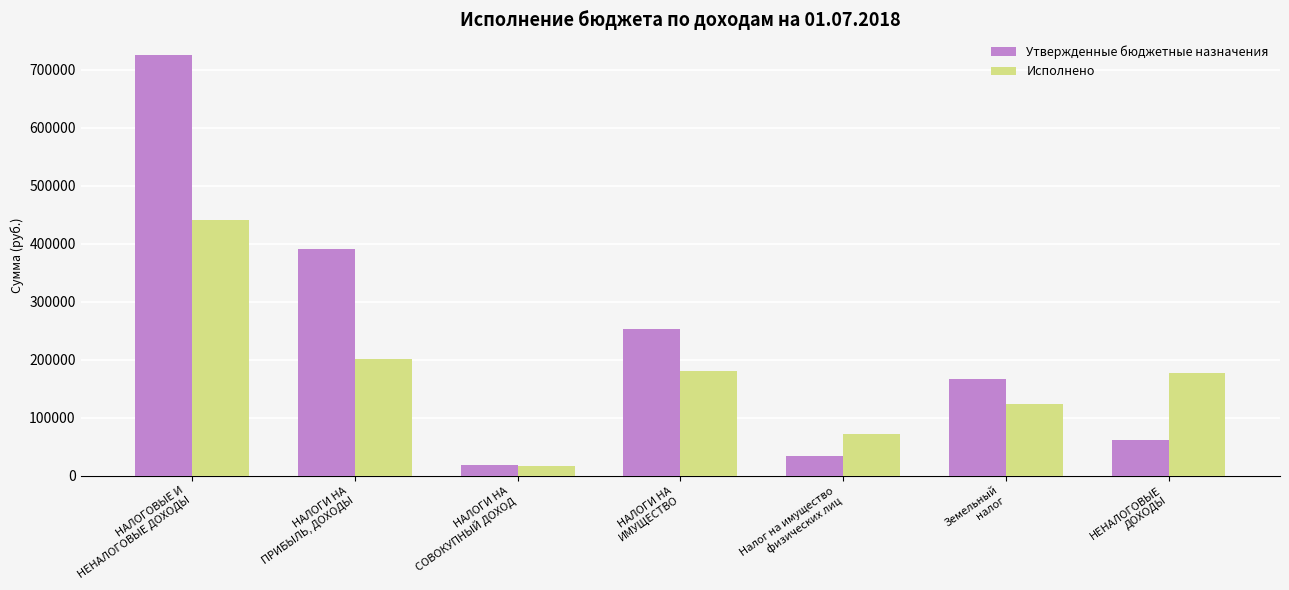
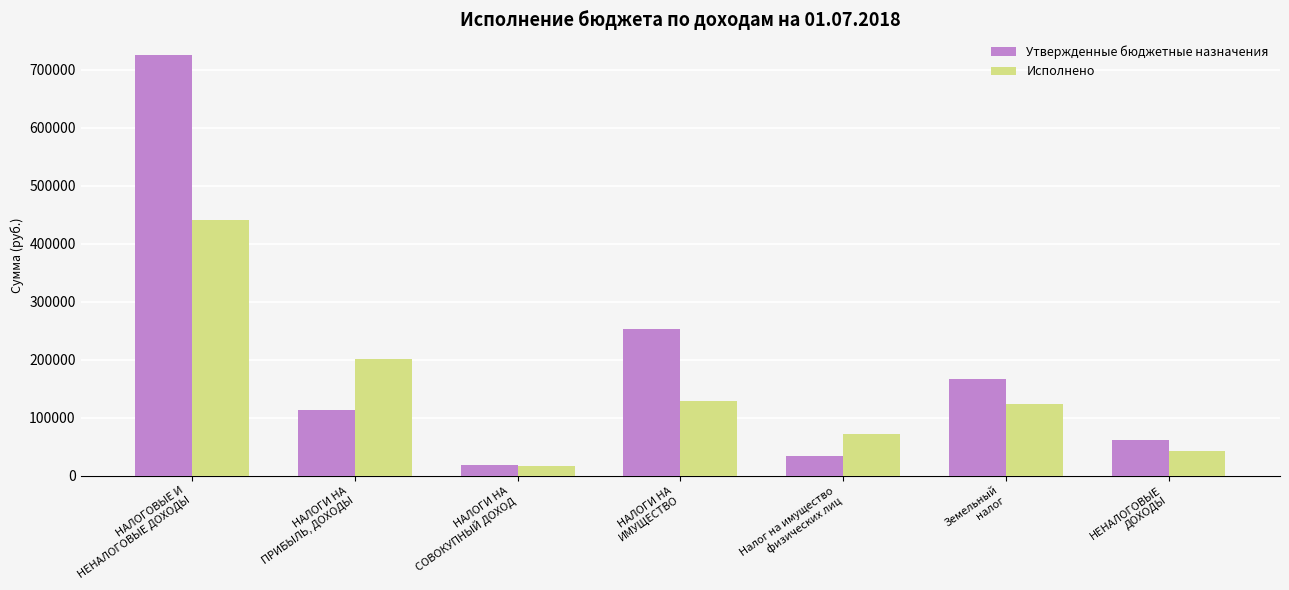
Утвержденные бюджетные назначения, НАЛОГИ НА ПРИБЫЛЬ, ДОХОДЫ: 390000 -> 110000
Исполнено, НАЛОГИ НА ИМУЩЕСТВО: 180000 -> 130000
Исполнено, НЕНАЛОГОВЫЕ ДОХОДЫ: 180000 -> 40000
